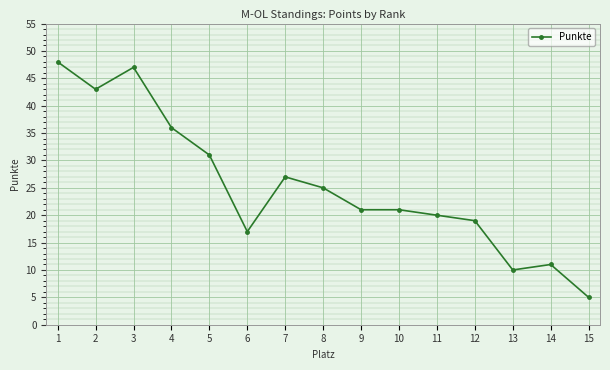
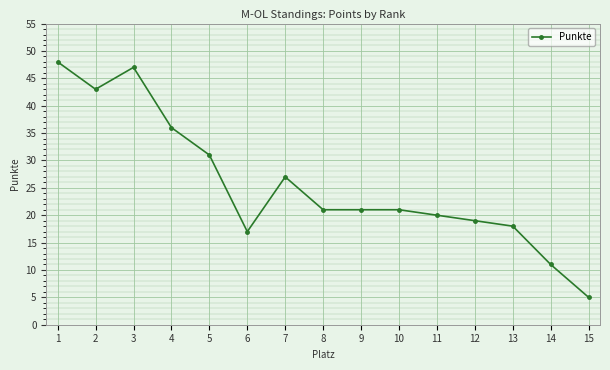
8: 25 -> 21
13: 10 -> 18
